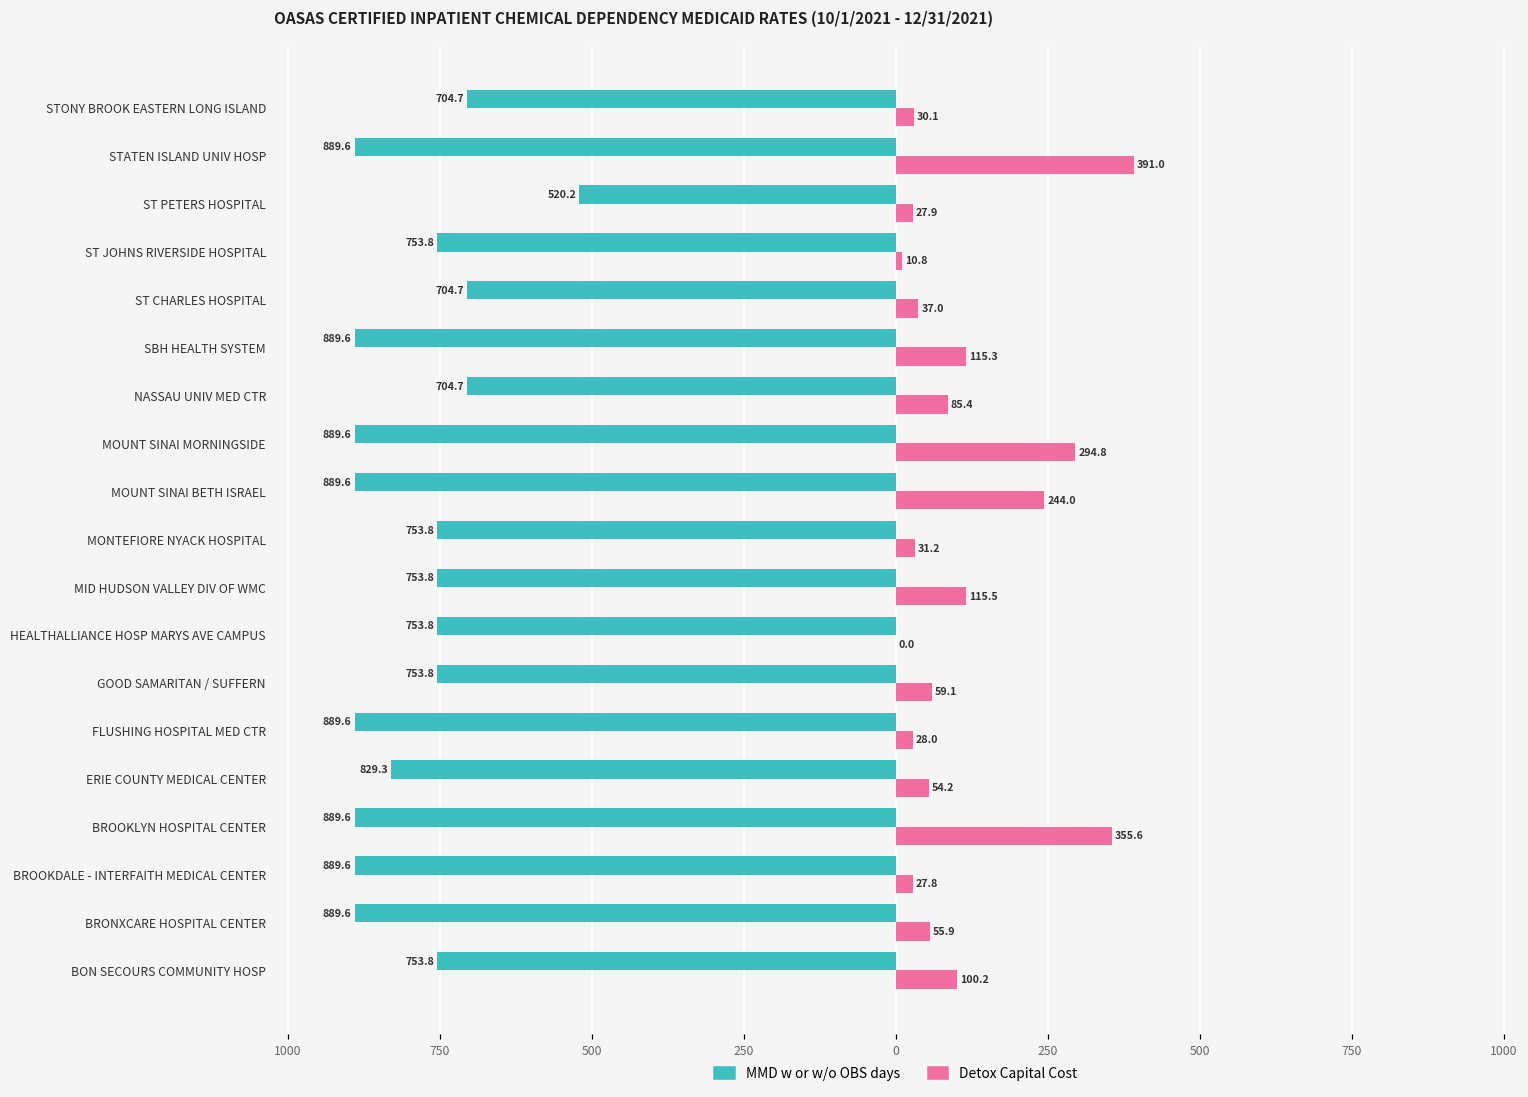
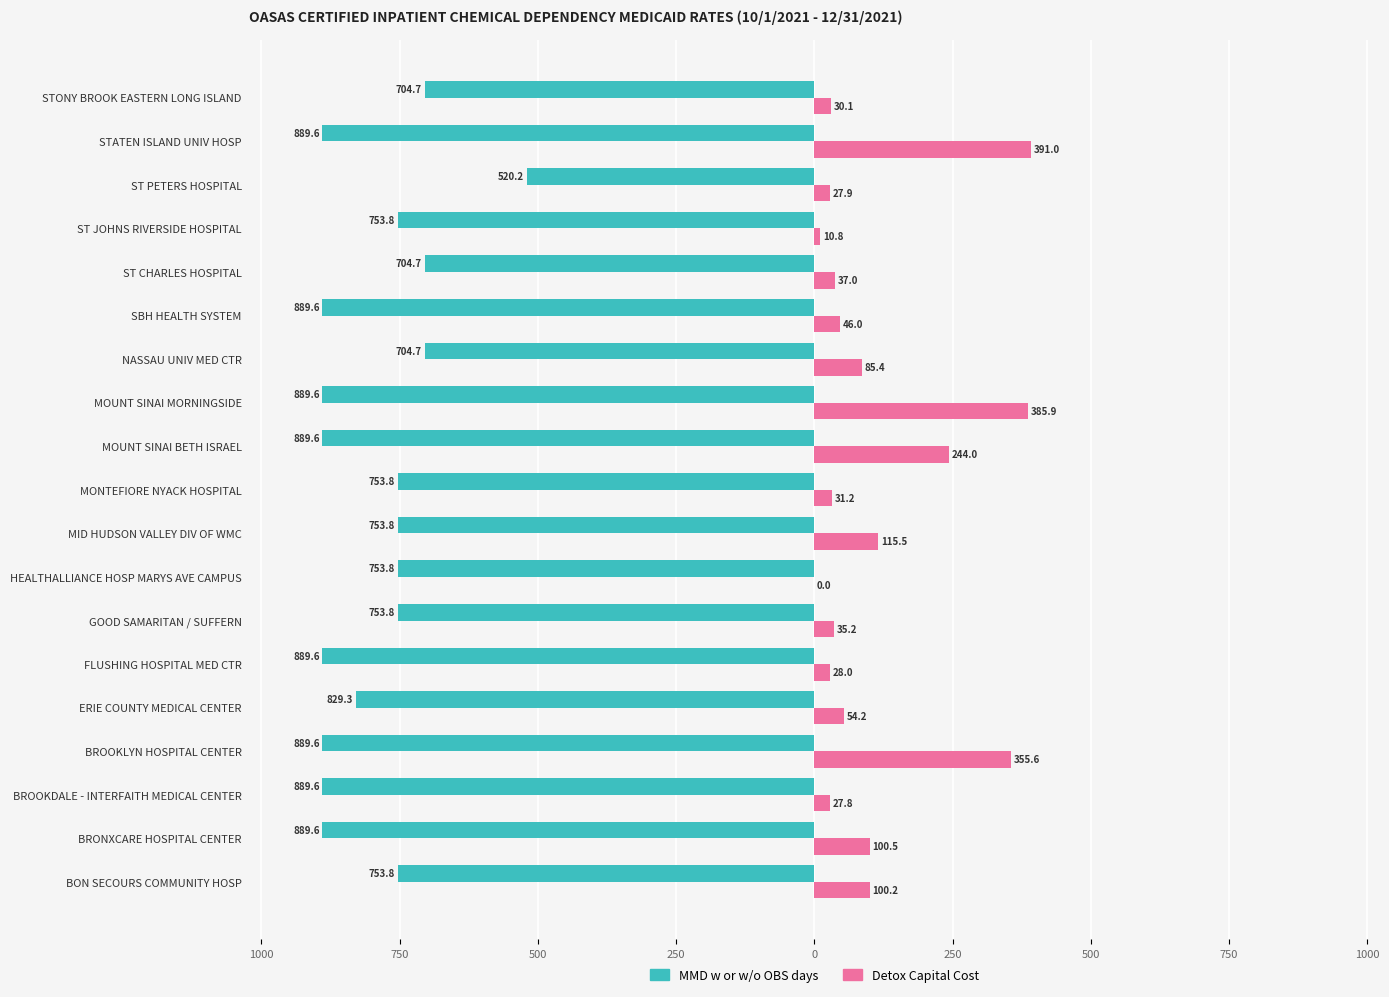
Detox Capital Cost, SBH HEALTH SYSTEM: 115.3 -> 46.0
Detox Capital Cost, MOUNT SINAI MORNINGSIDE: 294.8 -> 385.9
Detox Capital Cost, GOOD SAMARITAN / SUFFERN: 59.1 -> 35.2
Detox Capital Cost, BRONXCARE HOSPITAL CENTER: 55.9 -> 100.5
